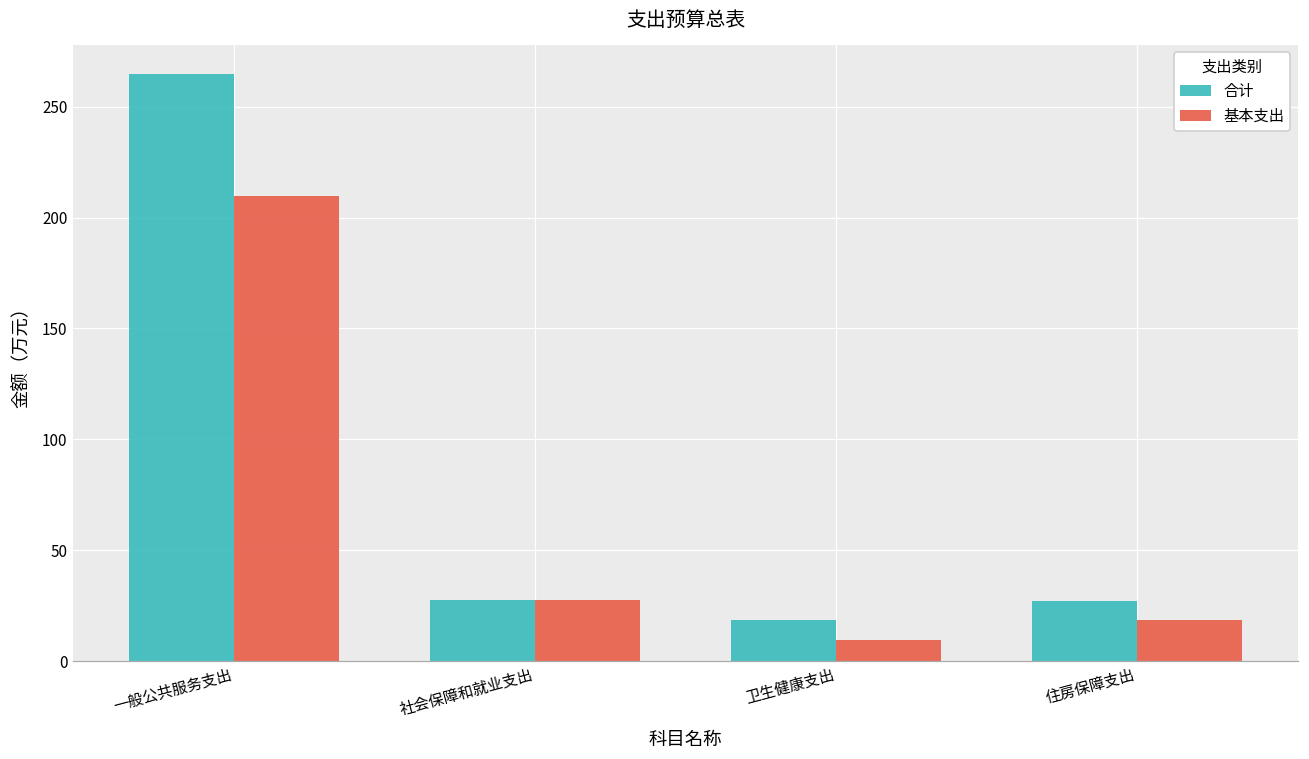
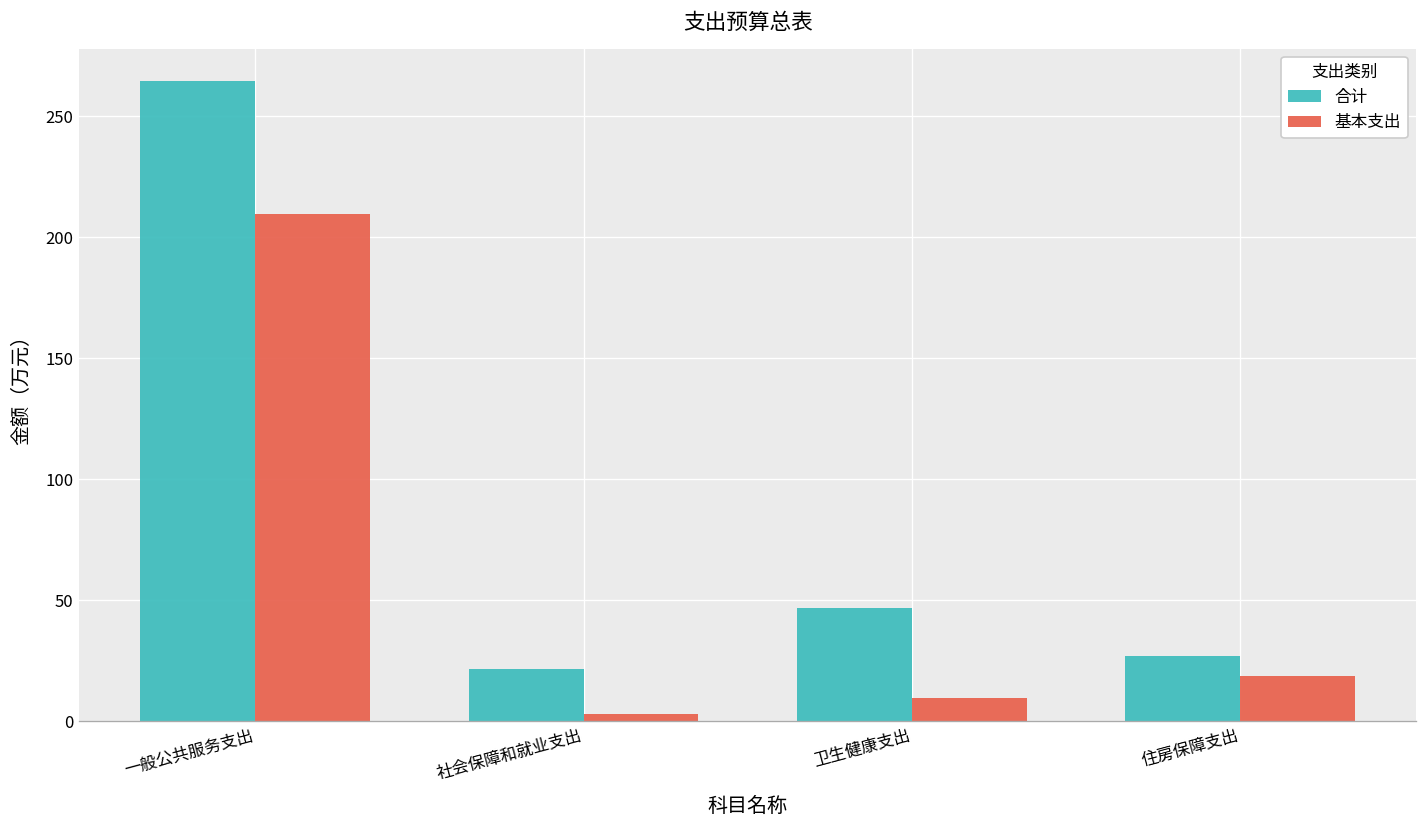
合计, 社会保障和就业支出: 28 -> 22
基本支出, 社会保障和就业支出: 28 -> 3
合计, 卫生健康支出: 19 -> 47
